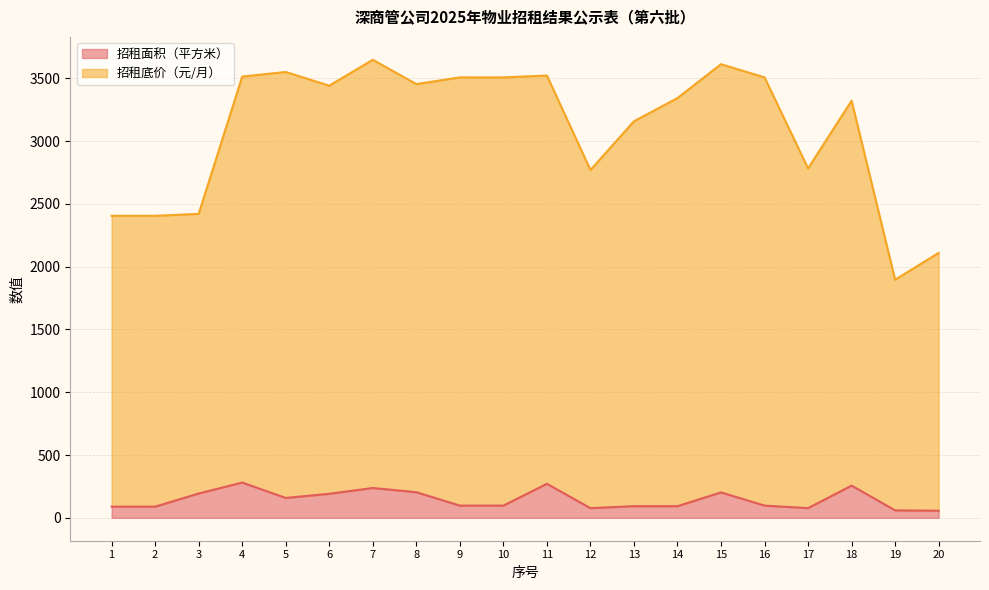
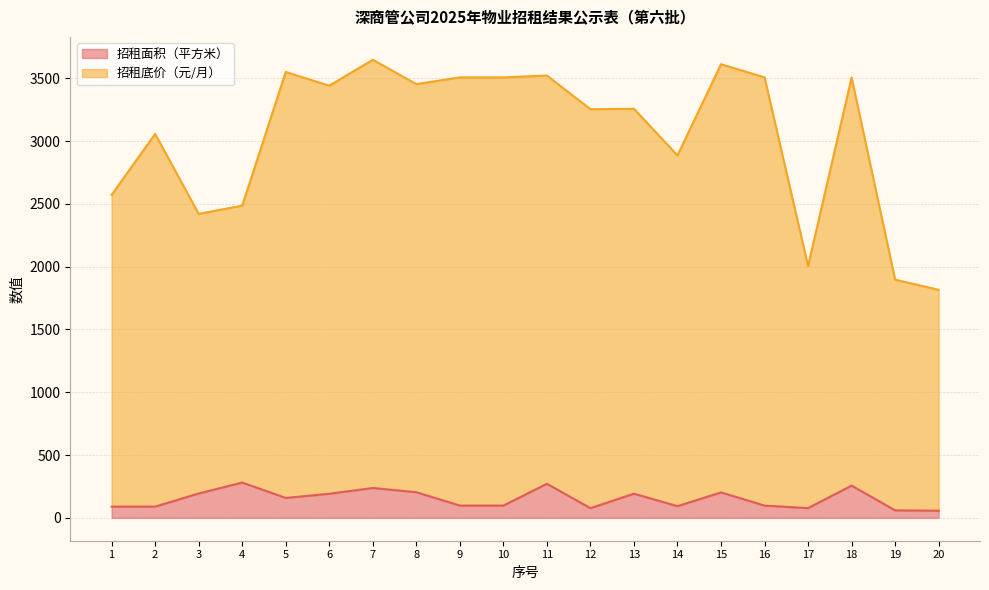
招租底价（元/月）, 1: 2320 -> 2480
招租底价（元/月）, 2: 2320 -> 2970
招租底价（元/月）, 4: 3230 -> 2210
招租底价（元/月）, 12: 2690 -> 3180
招租面积（平方米）, 13: 90 -> 190
招租底价（元/月）, 14: 3250 -> 2790
招租底价（元/月）, 17: 2710 -> 1930
招租底价（元/月）, 18: 3070 -> 3250
招租底价（元/月）, 20: 2050 -> 1760
